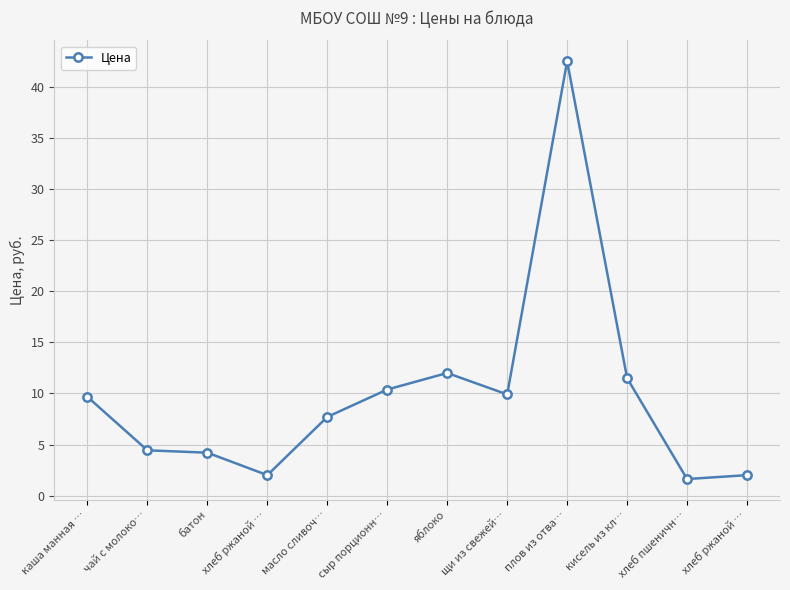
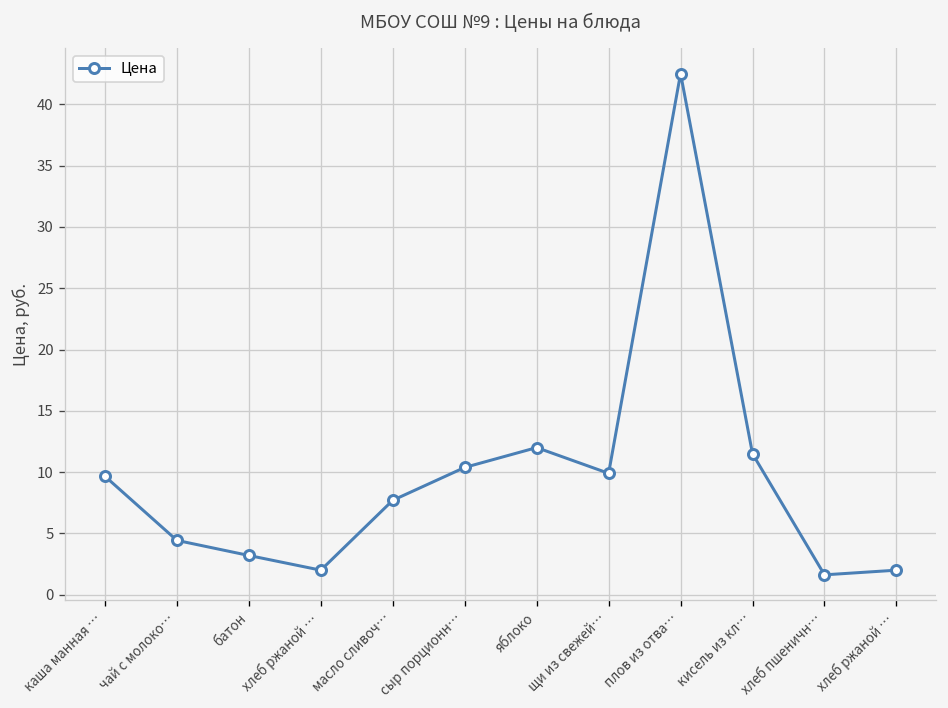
батон: 4.2 -> 3.2
